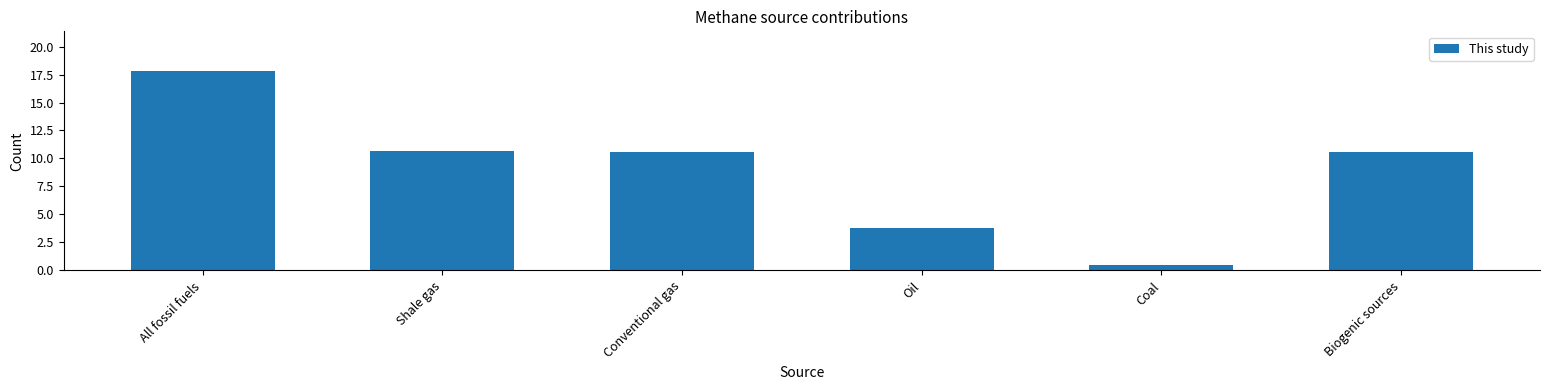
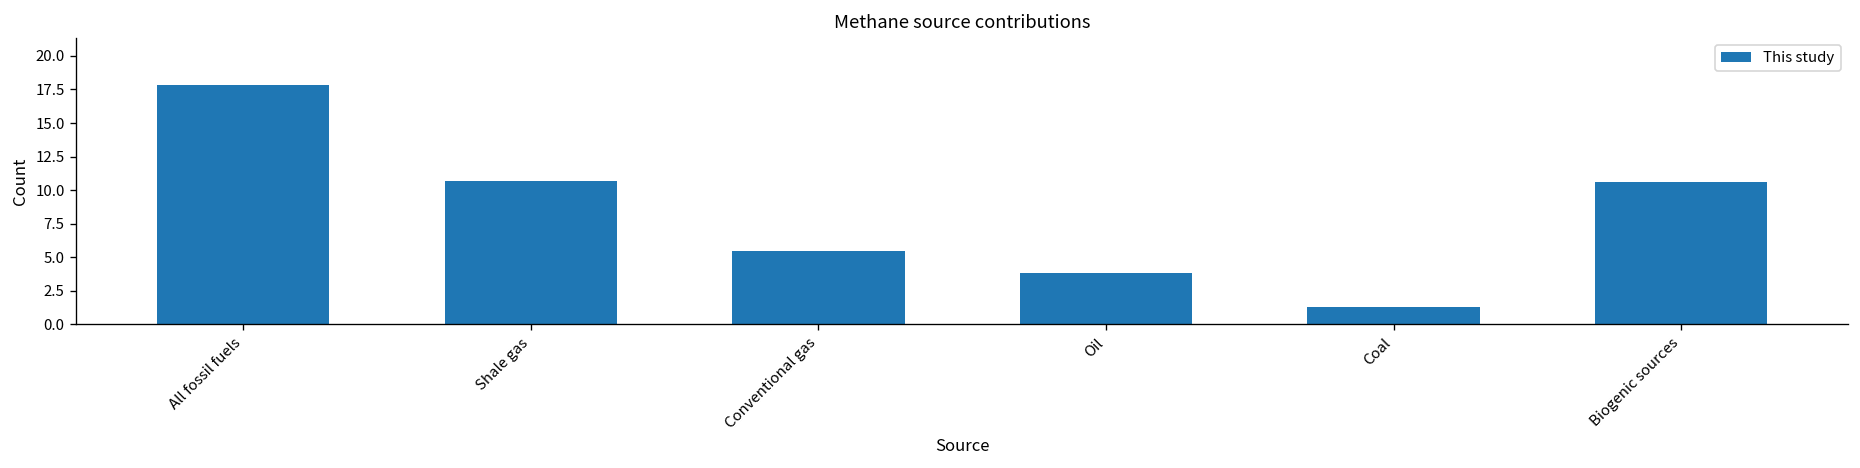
Conventional gas: 10.6 -> 5.5
Coal: 0.5 -> 1.3
